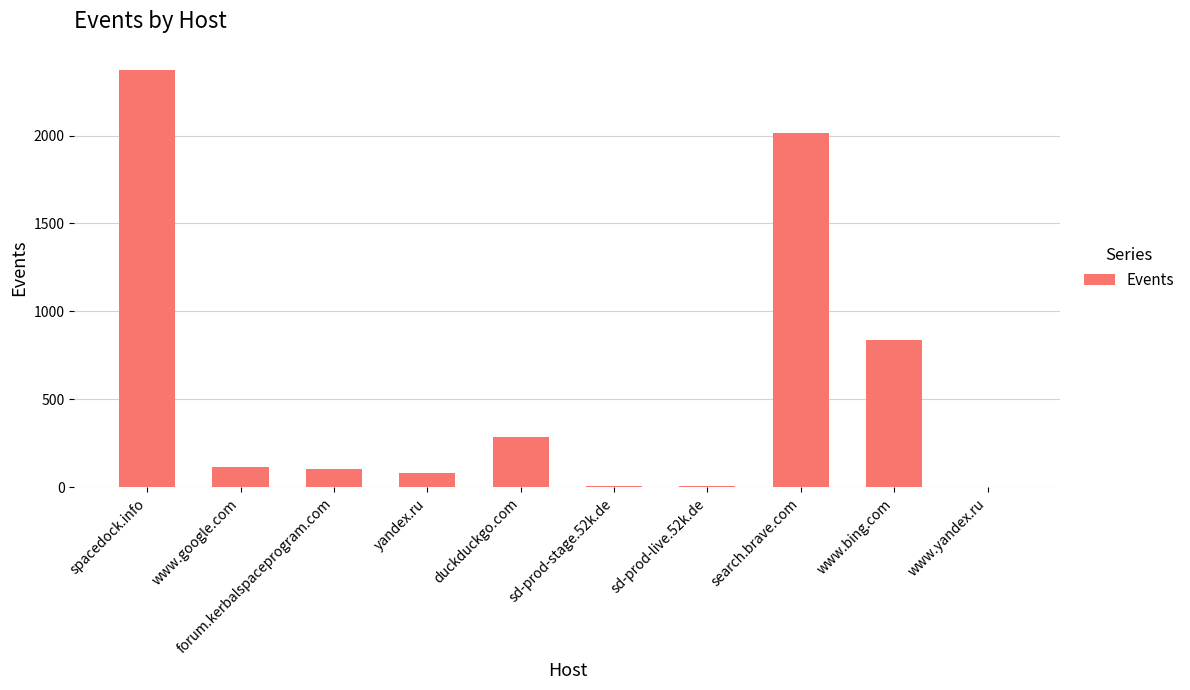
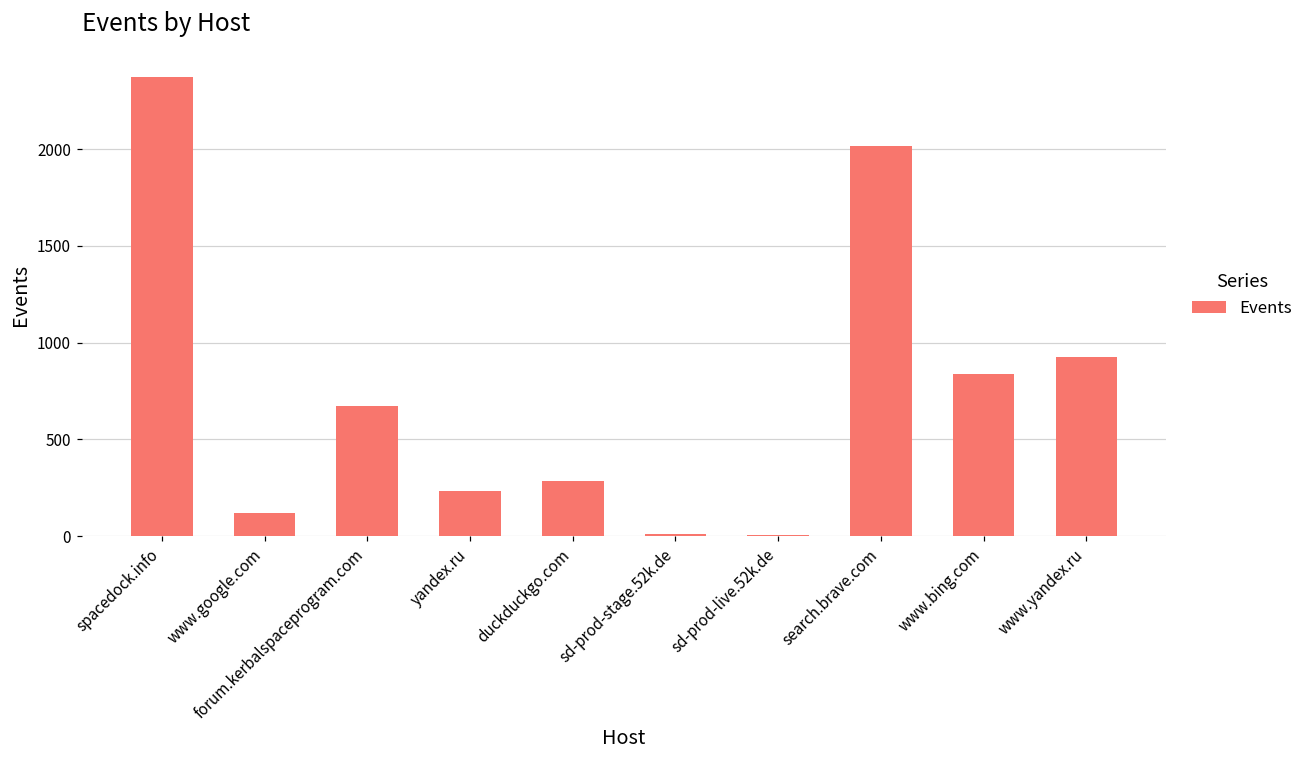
forum.kerbalspaceprogram.com: 100 -> 670
yandex.ru: 80 -> 240
www.yandex.ru: 0 -> 930
